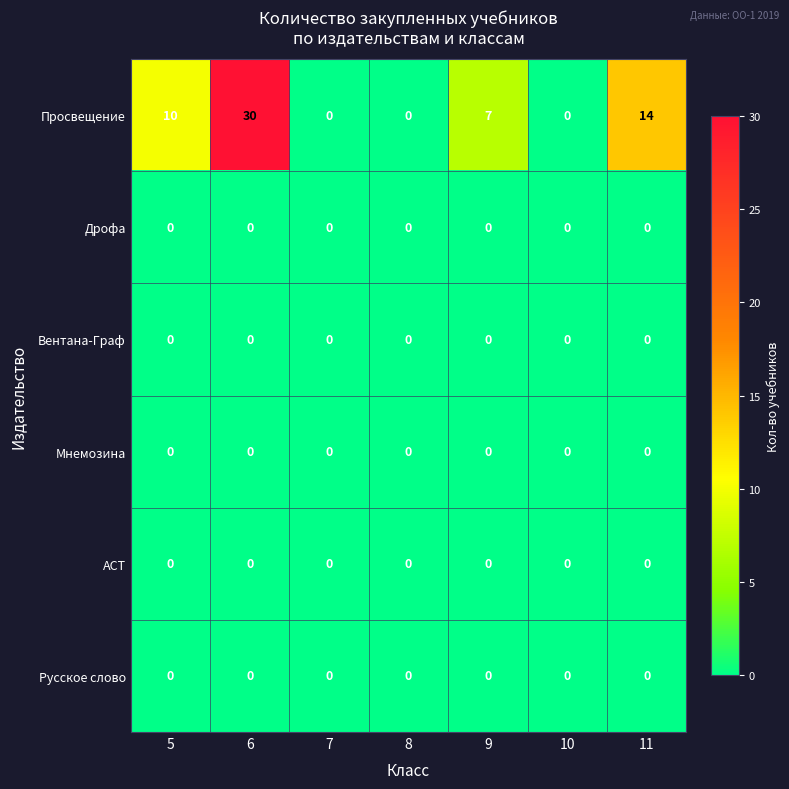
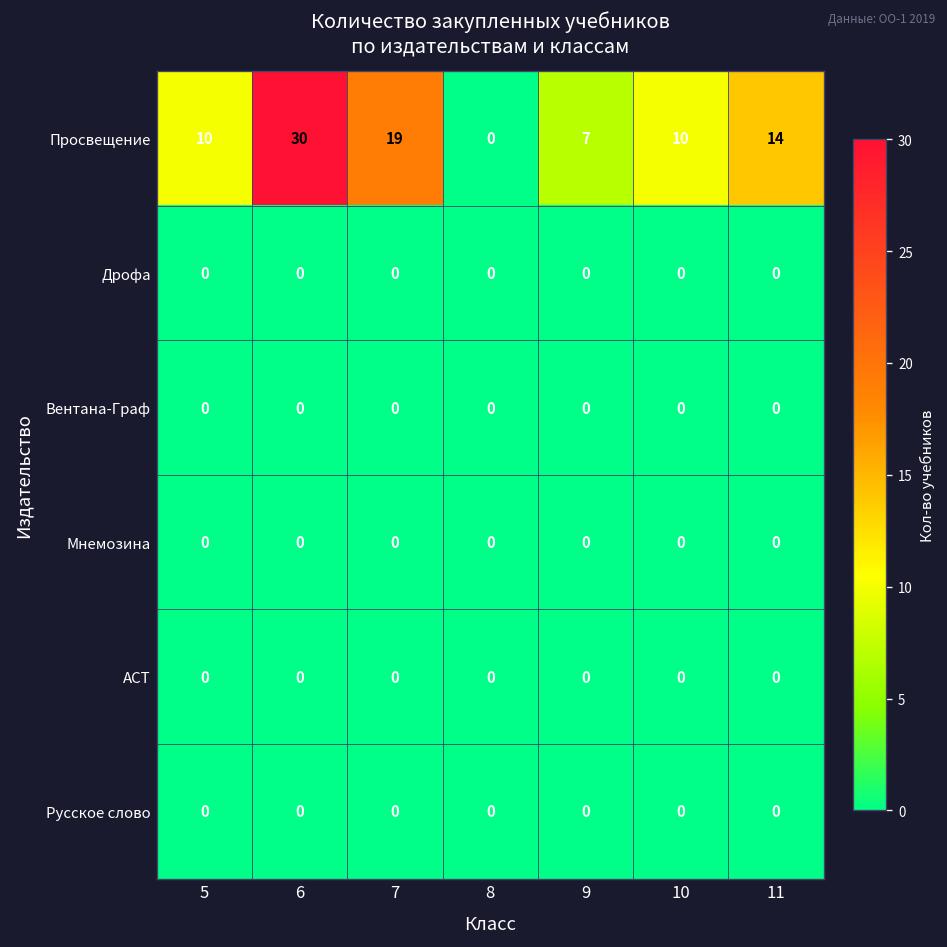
Просвещение, 7: 0 -> 19
Просвещение, 10: 0 -> 10
